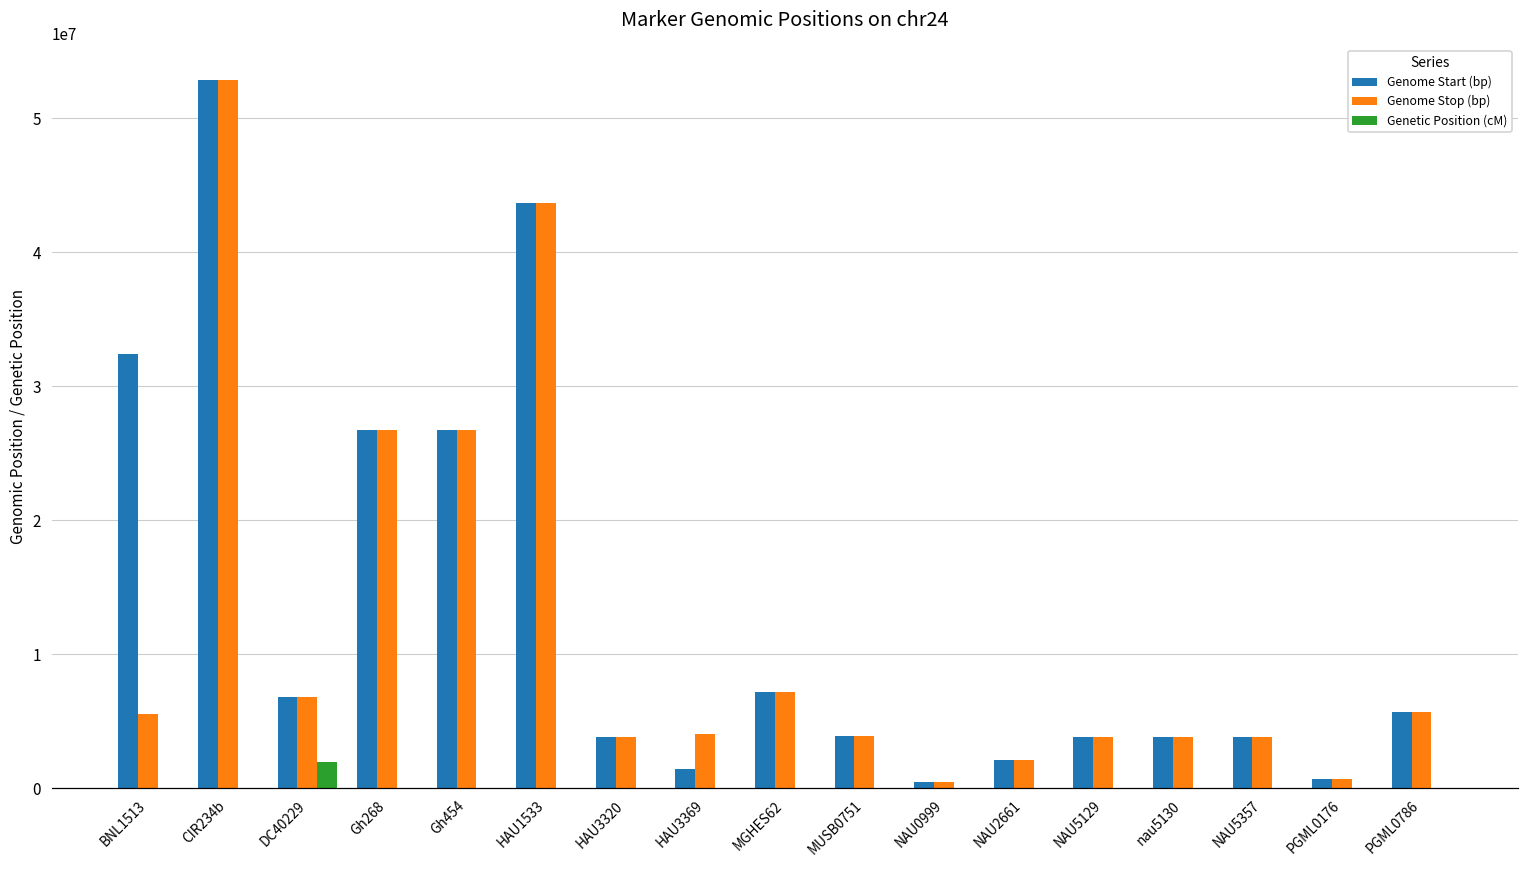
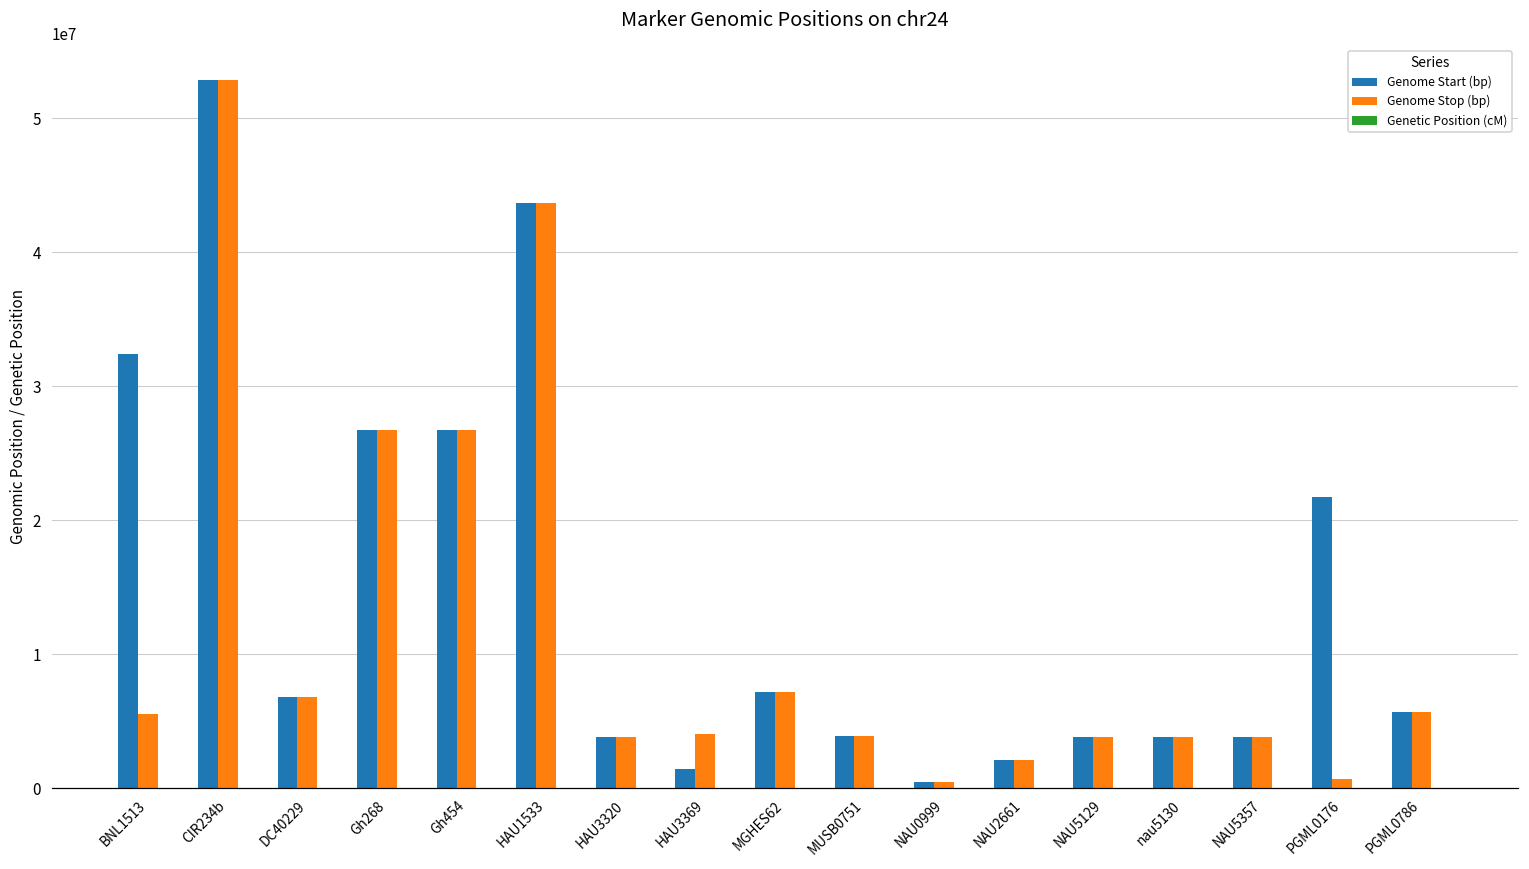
Genetic Position (cM), DC40229: 2000000 -> 0
Genome Start (bp), PGML0176: 700000 -> 21700000
